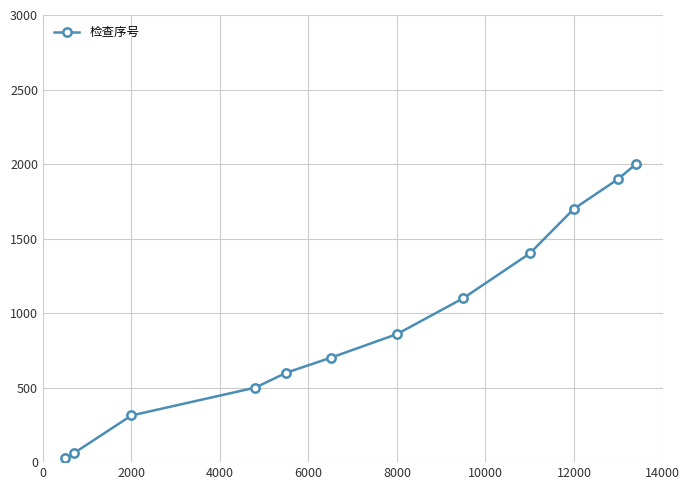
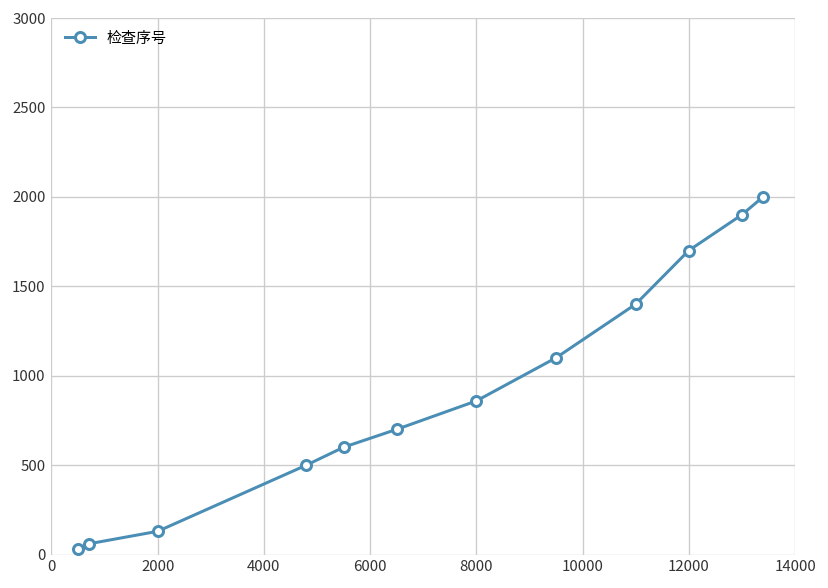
2000: 310 -> 130
